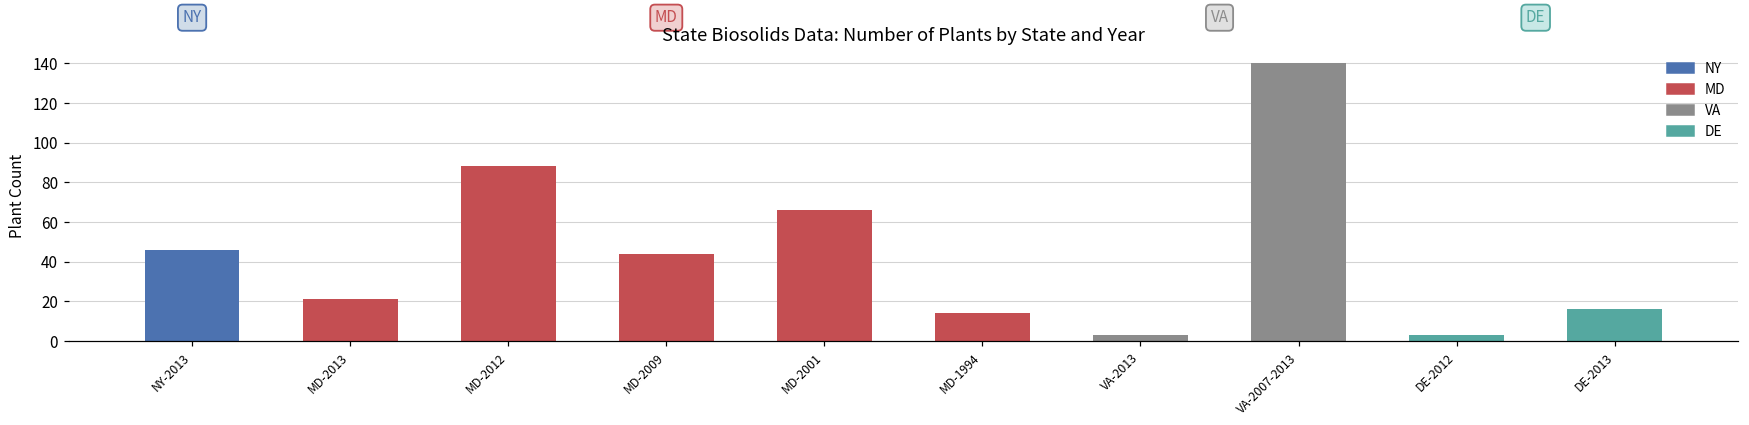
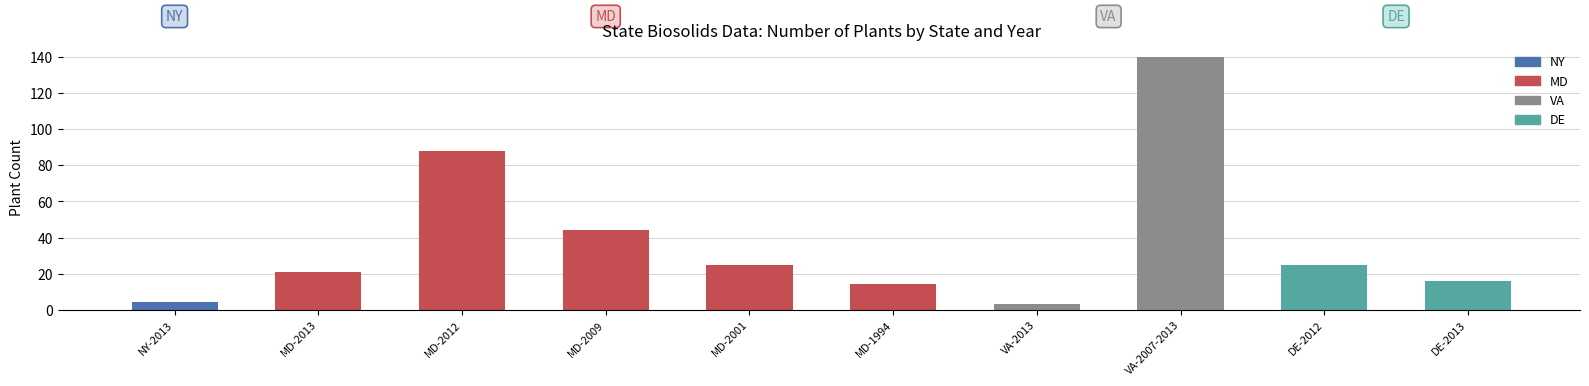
NY-2013: 46 -> 4
MD-2001: 66 -> 25
DE-2012: 3 -> 25
